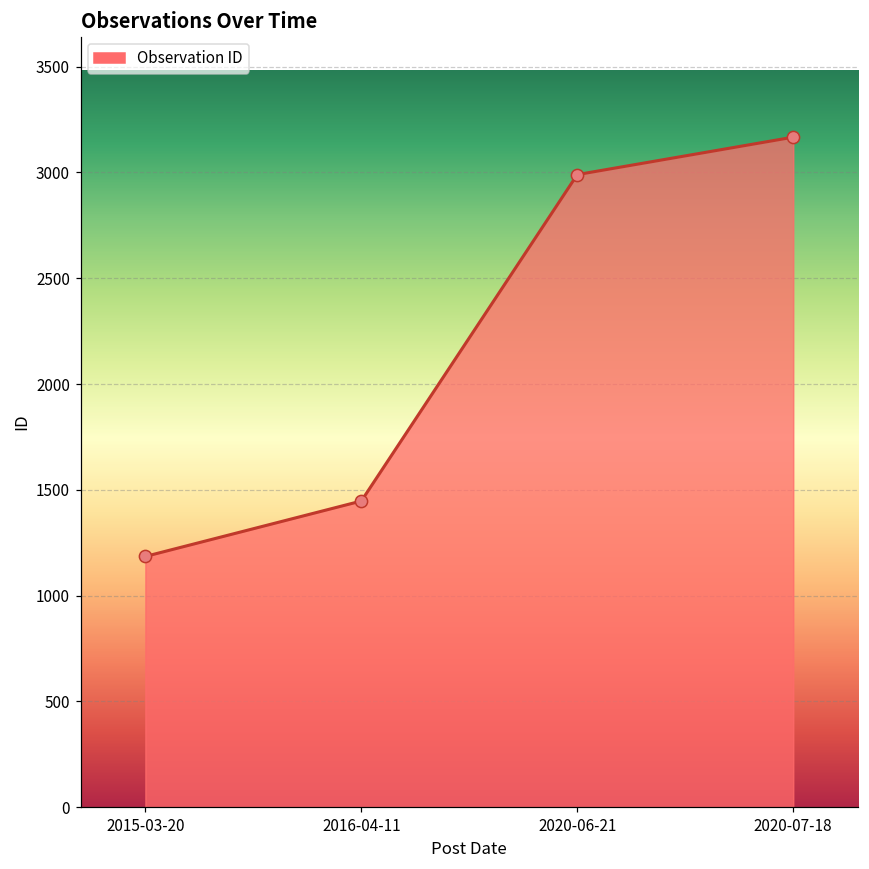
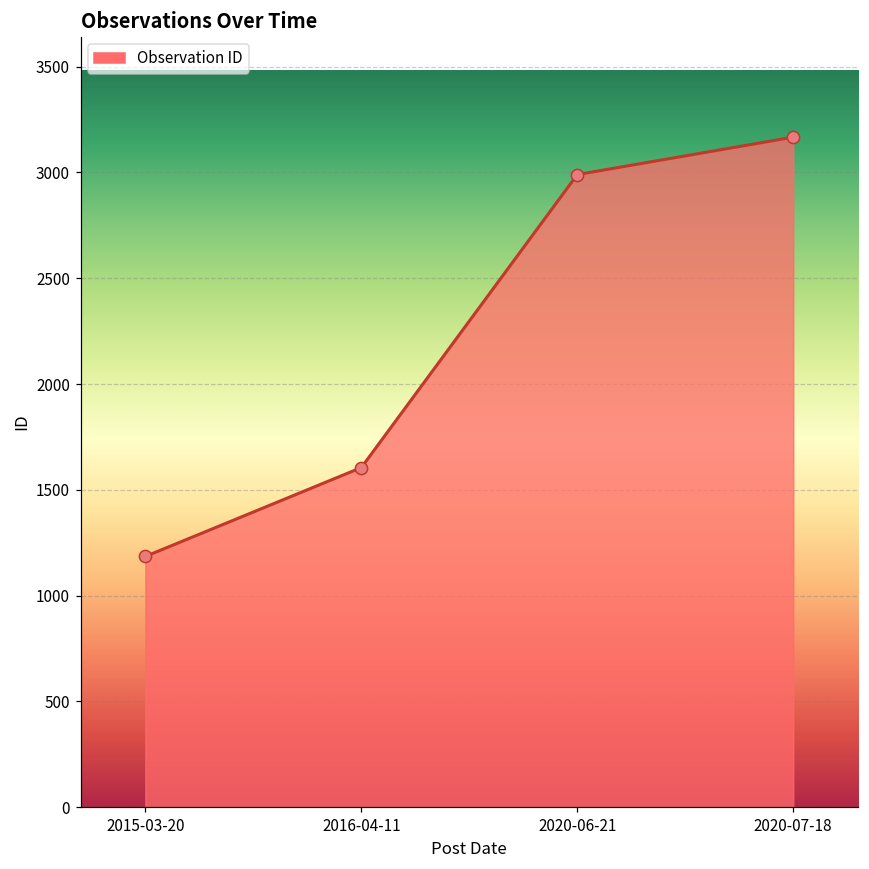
2016-04-11: 1450 -> 1610
